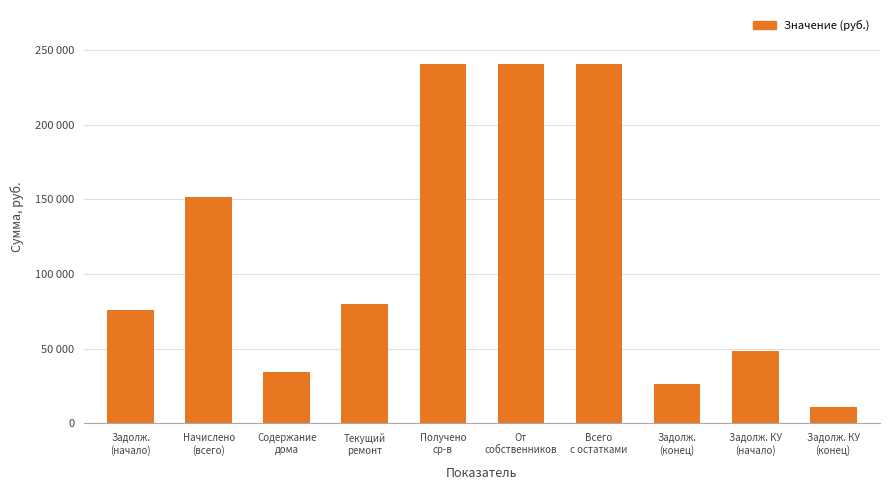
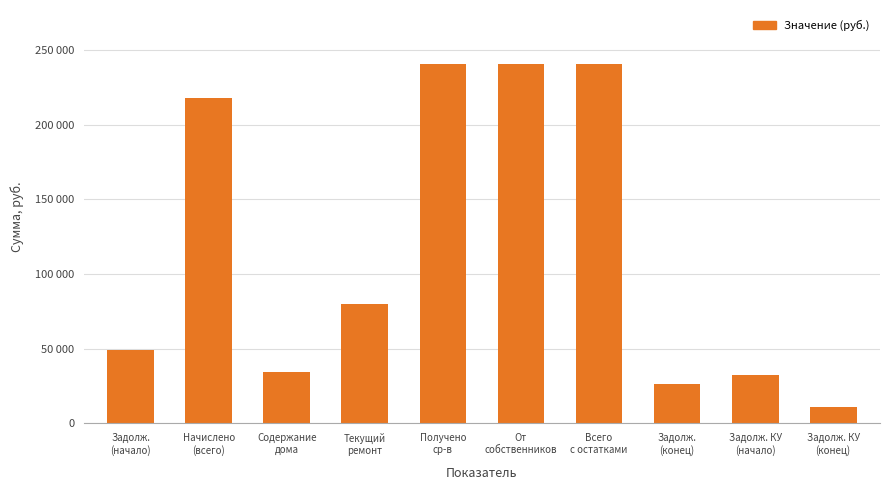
Задолж. (начало): 76000 -> 49000
Начислено (всего): 151000 -> 218000
Задолж. КУ (начало): 49000 -> 32000
